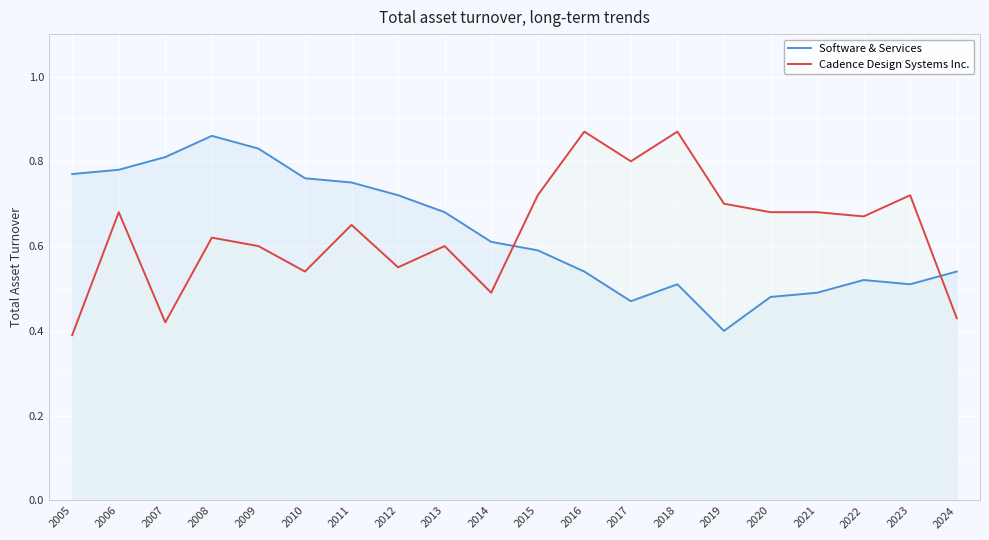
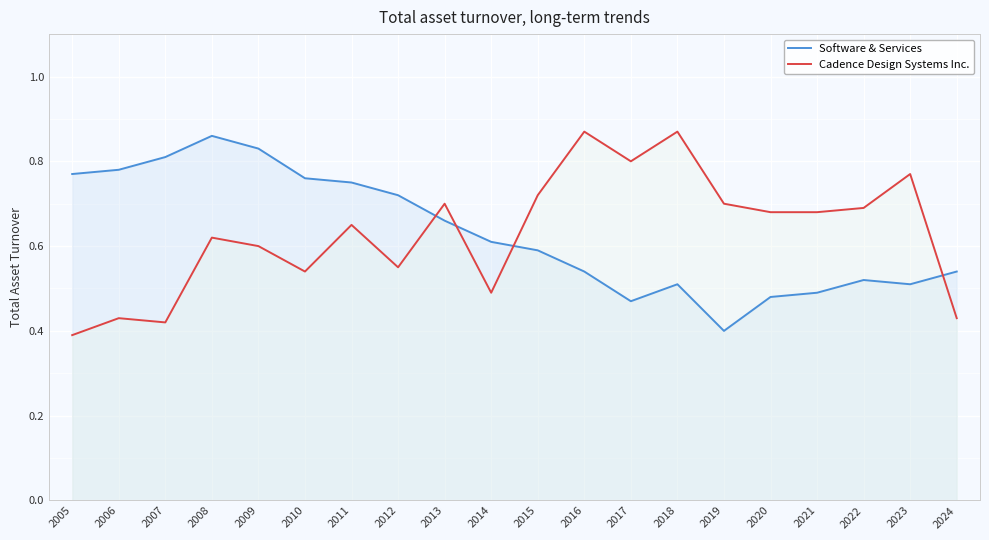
Cadence Design Systems Inc., 2006: 0.68 -> 0.43
Software & Services, 2013: 0.68 -> 0.66
Cadence Design Systems Inc., 2013: 0.6 -> 0.7
Cadence Design Systems Inc., 2022: 0.67 -> 0.69
Cadence Design Systems Inc., 2023: 0.72 -> 0.77
